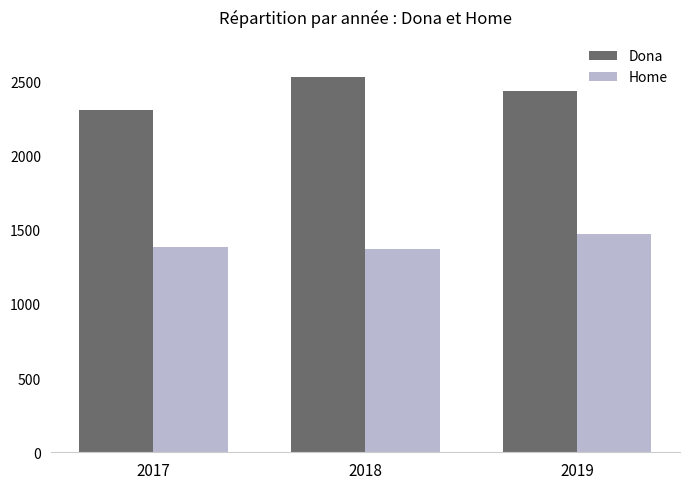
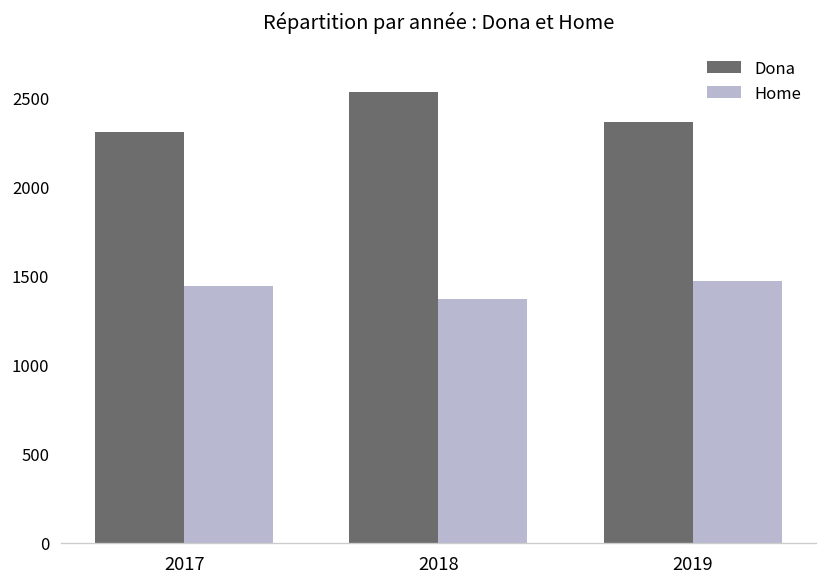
Home, 2017: 1380 -> 1440
Dona, 2019: 2430 -> 2360
